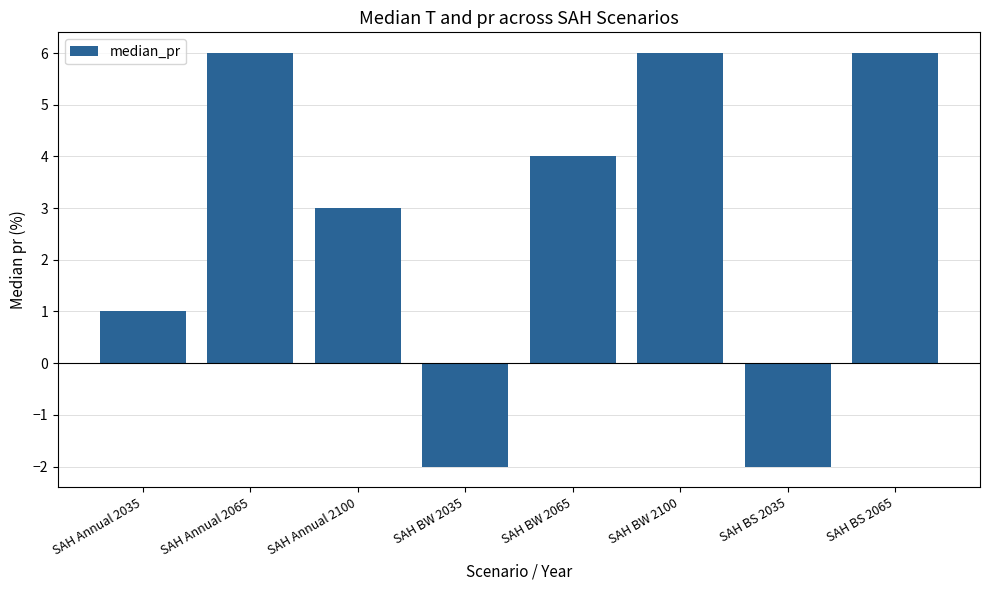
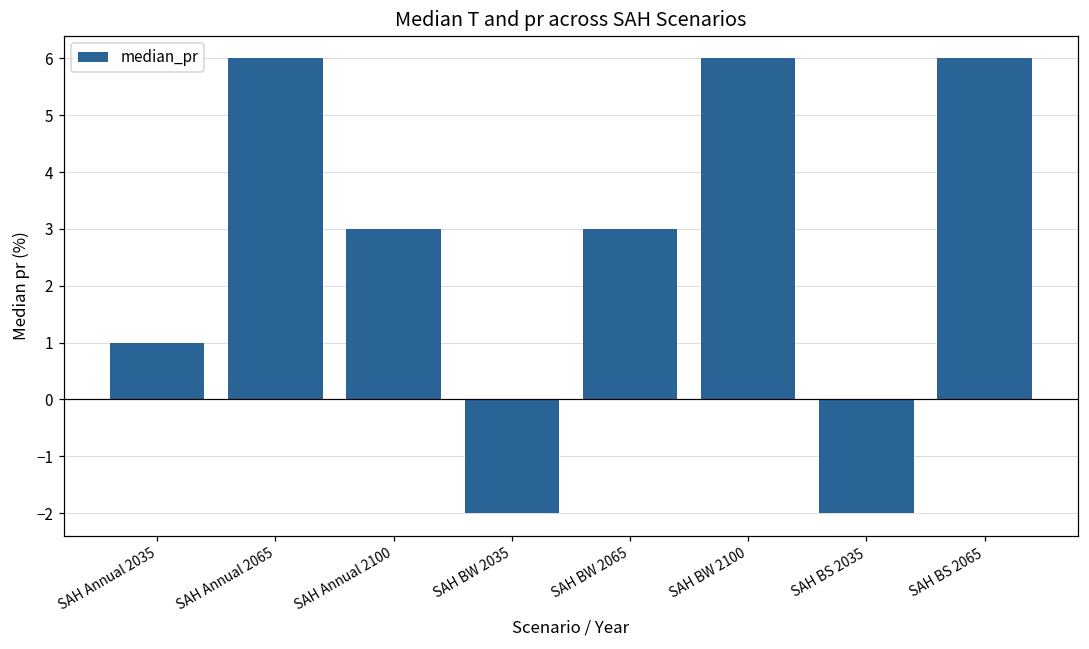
SAH BW 2065: 4 -> 3
